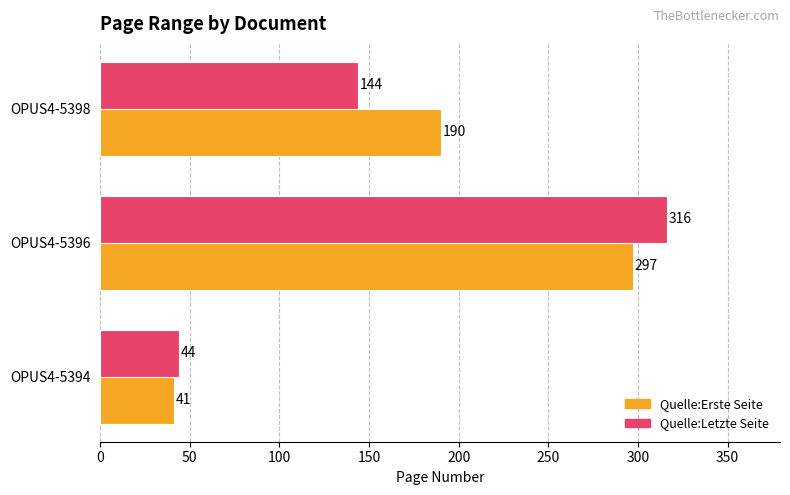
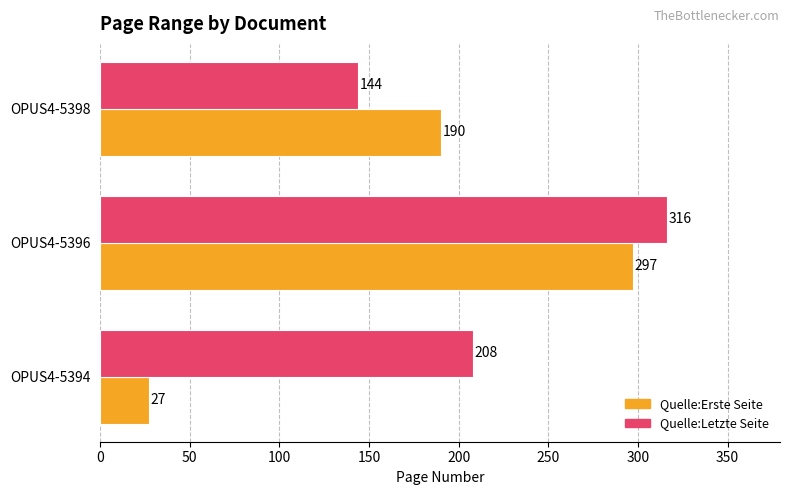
Quelle:Letzte Seite, OPUS4-5394: 44 -> 208
Quelle:Erste Seite, OPUS4-5394: 41 -> 27
